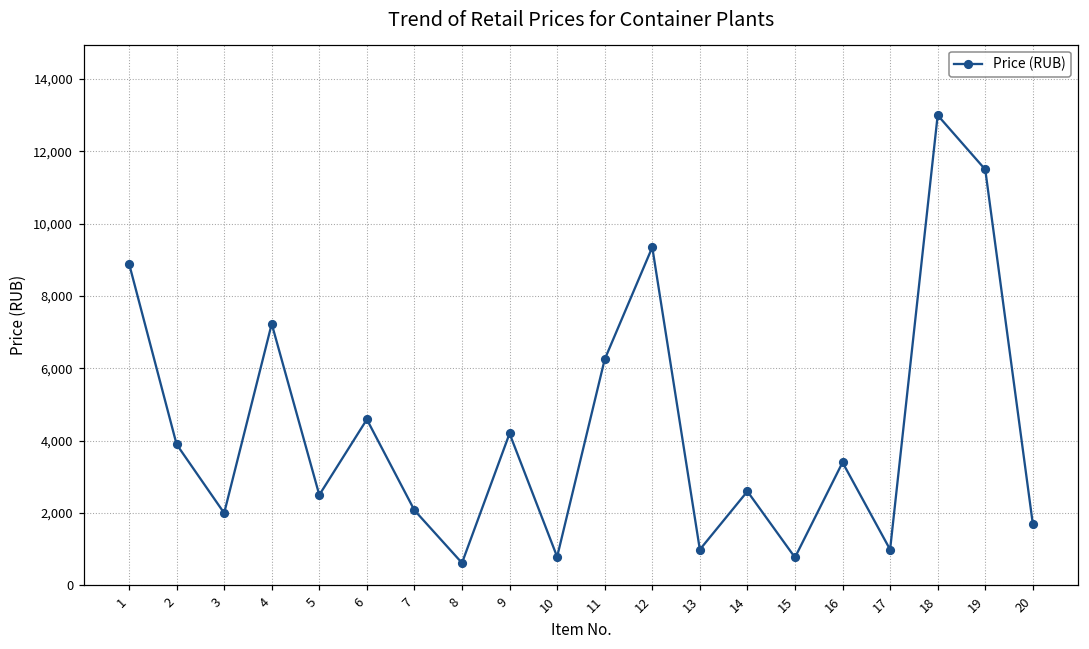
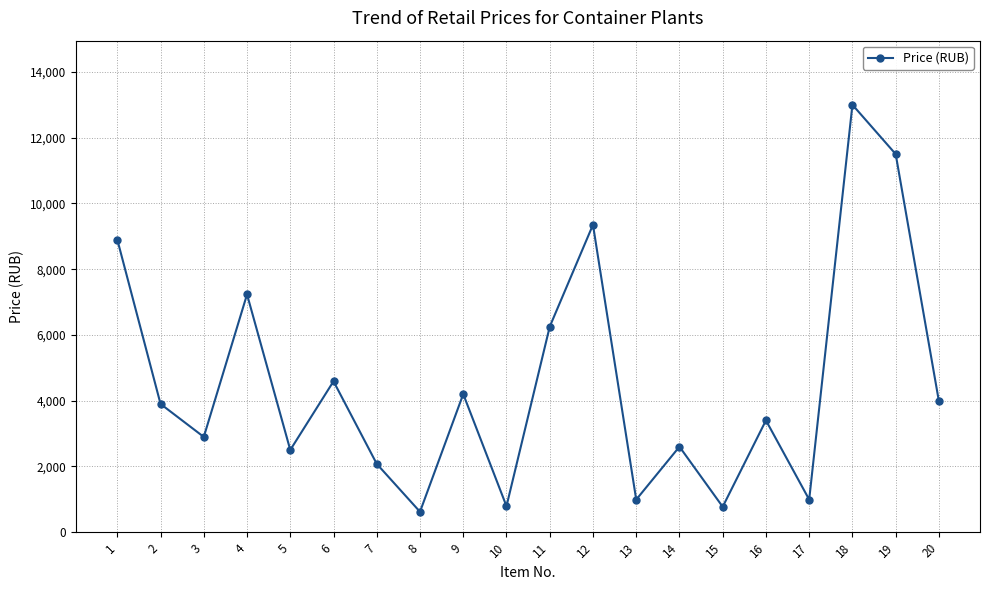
3: 2,000 -> 2,900
20: 1,700 -> 4,000
